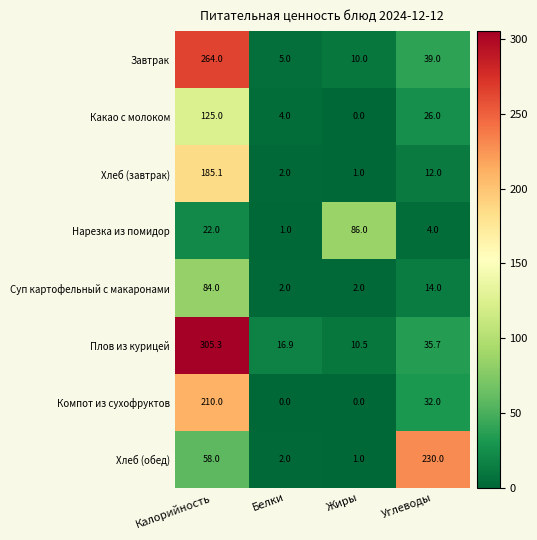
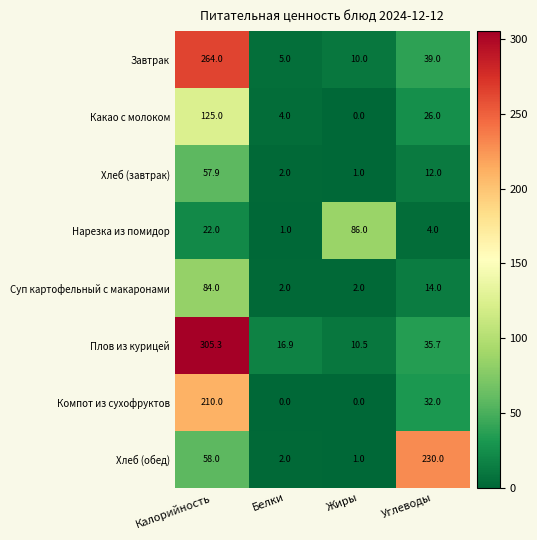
Хлеб (завтрак), Калорийность: 185.1 -> 57.9
